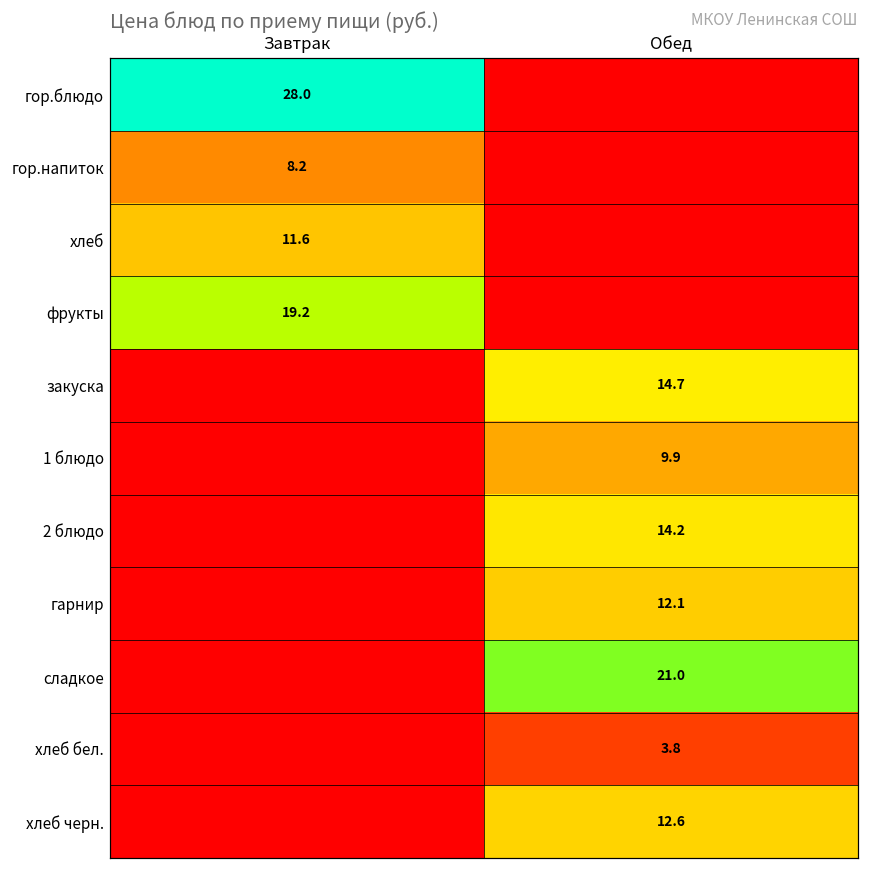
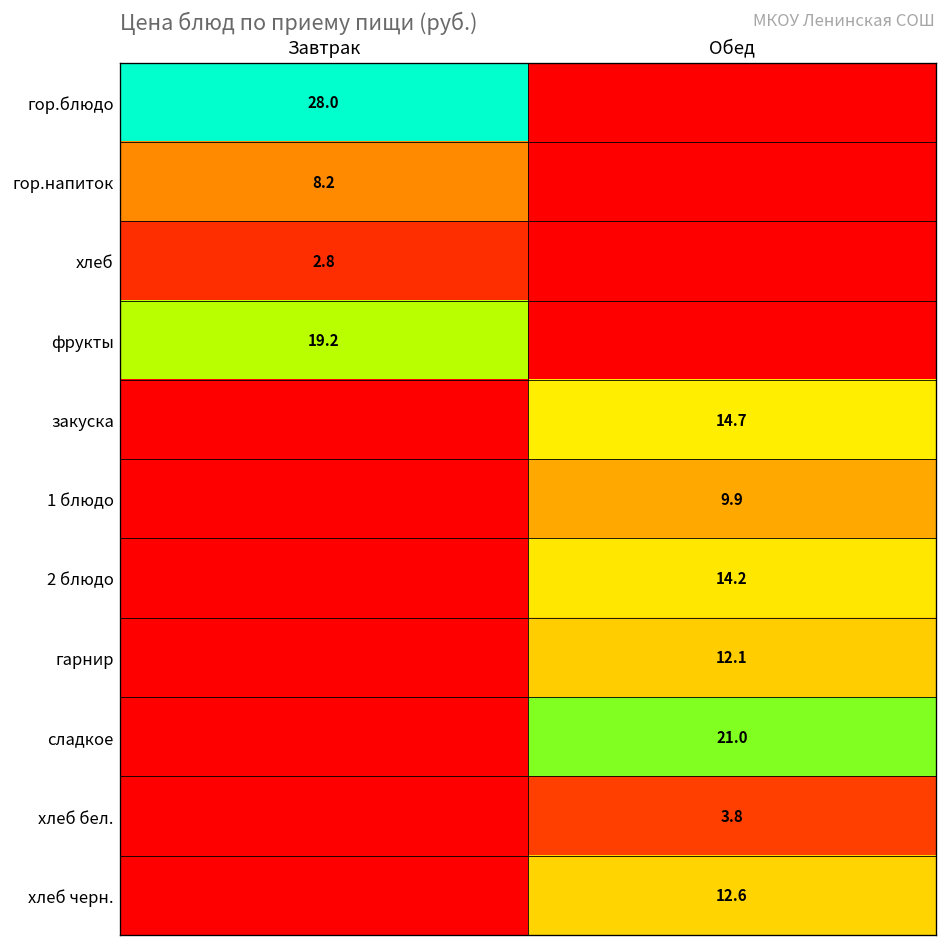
хлеб, Завтрак: 11.6 -> 2.8
